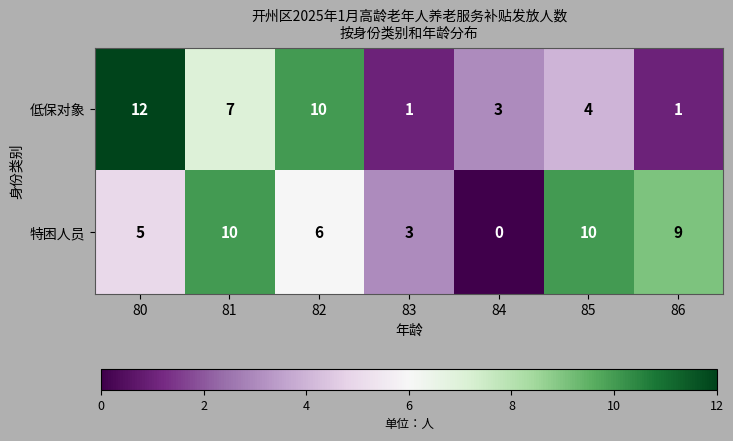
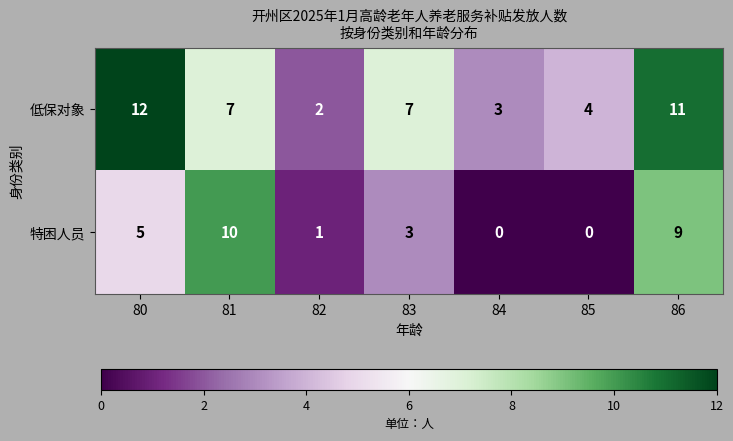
低保对象, 82: 10 -> 2
低保对象, 83: 1 -> 7
低保对象, 86: 1 -> 11
特困人员, 82: 6 -> 1
特困人员, 85: 10 -> 0
